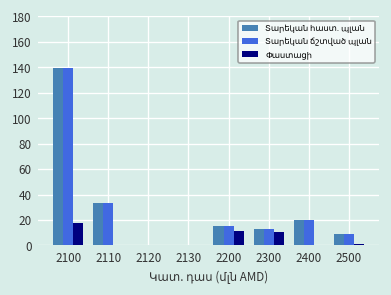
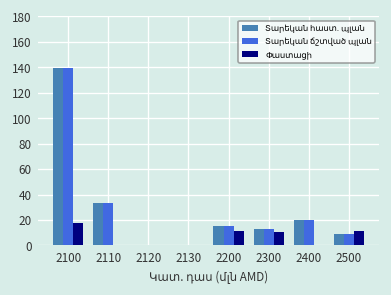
Փաստացի, 2500: 1 -> 11
